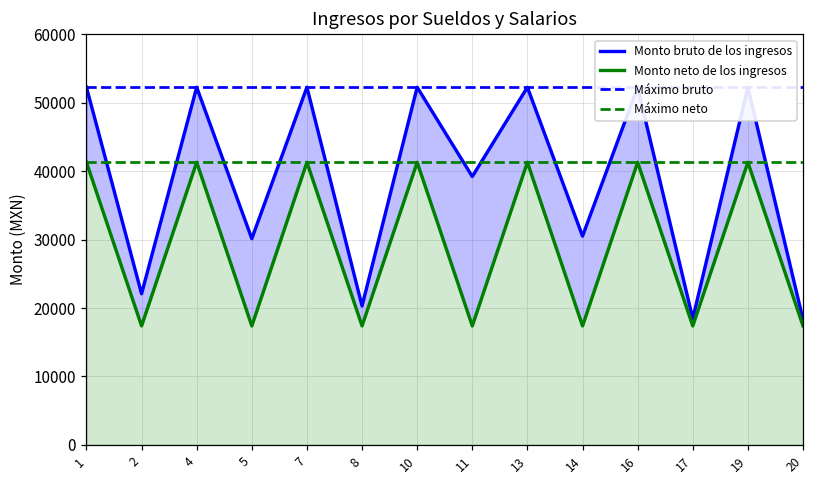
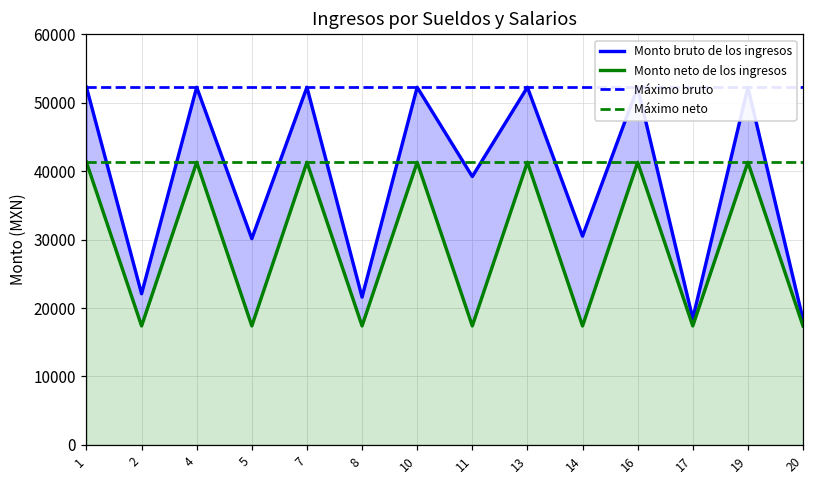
Monto bruto de los ingresos, 8: 20000 -> 22000
